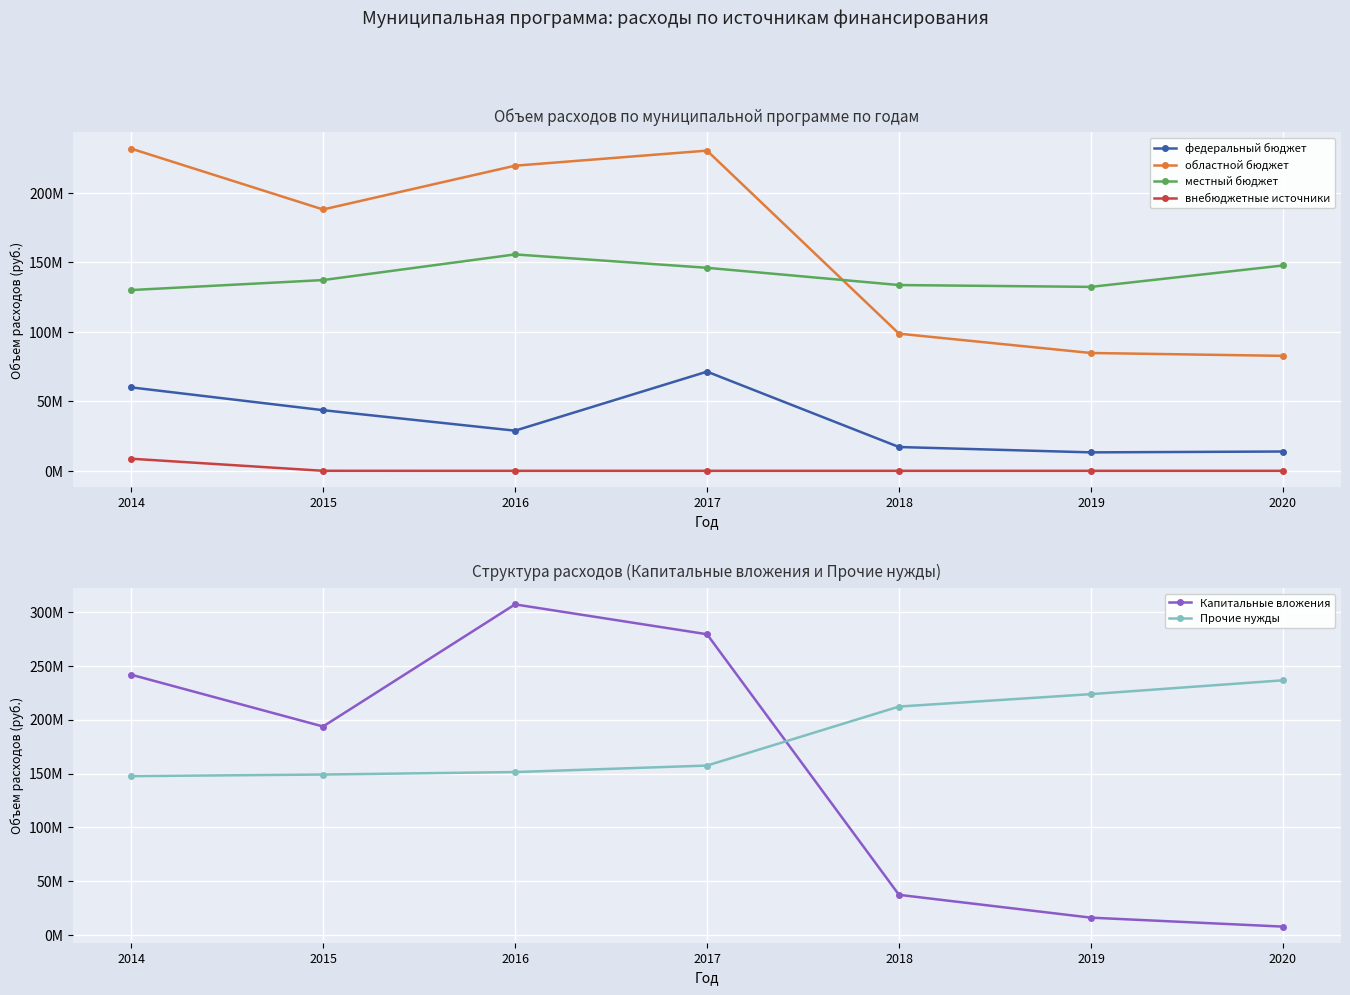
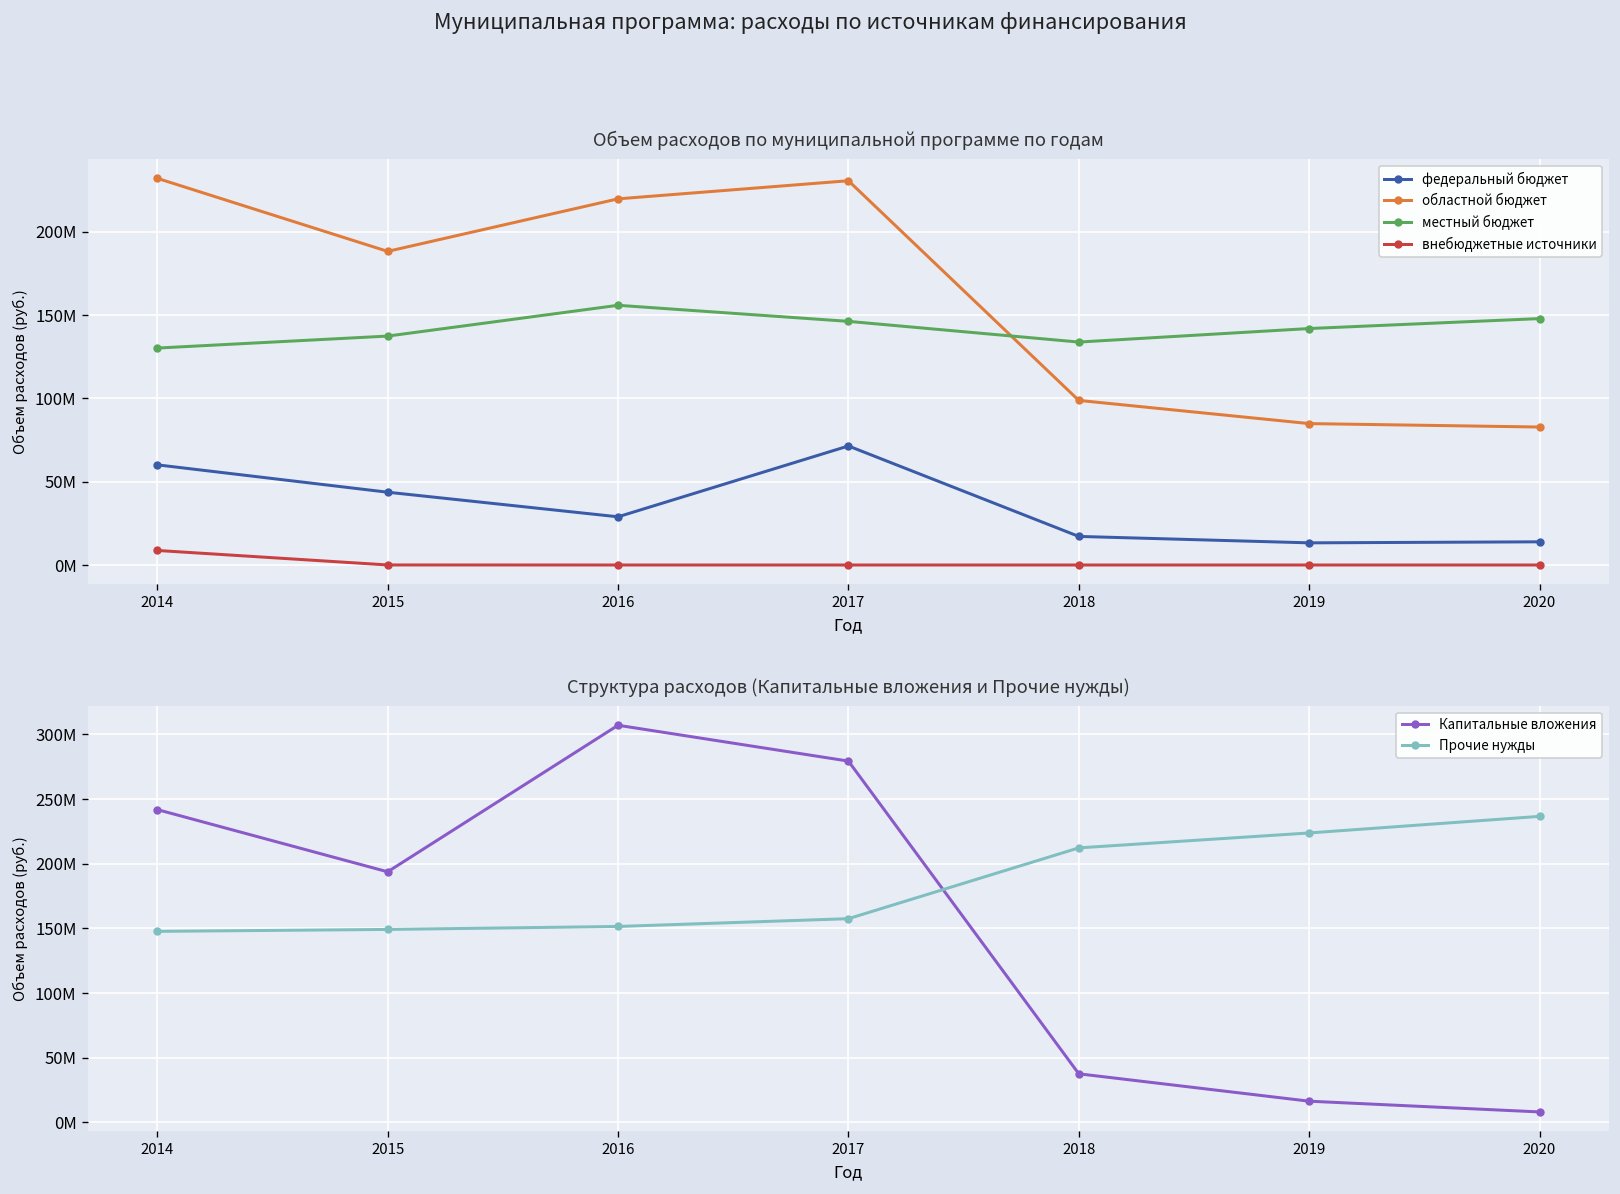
Объем расходов по муниципальной программе по годам, местный бюджет, 2019: 132000000 -> 142000000
